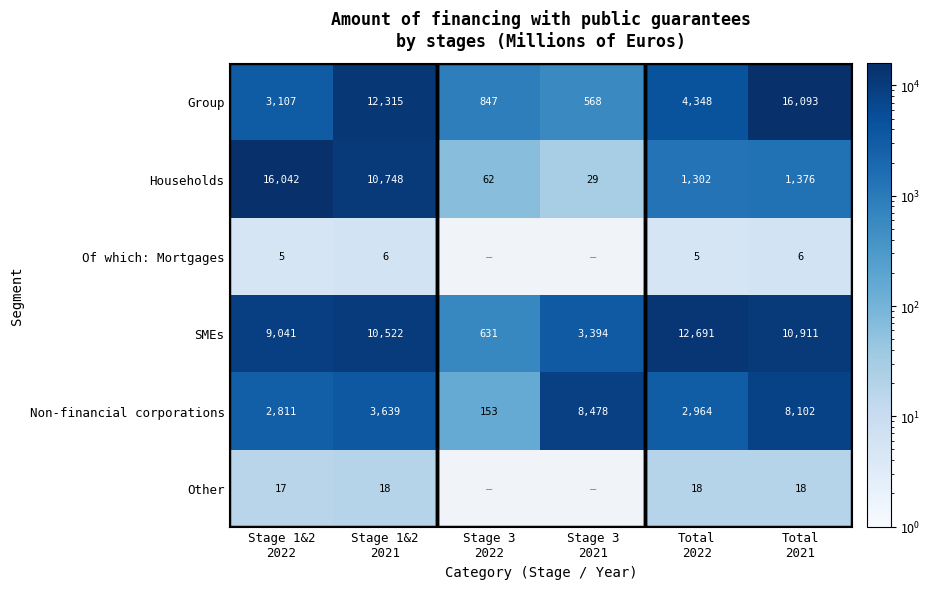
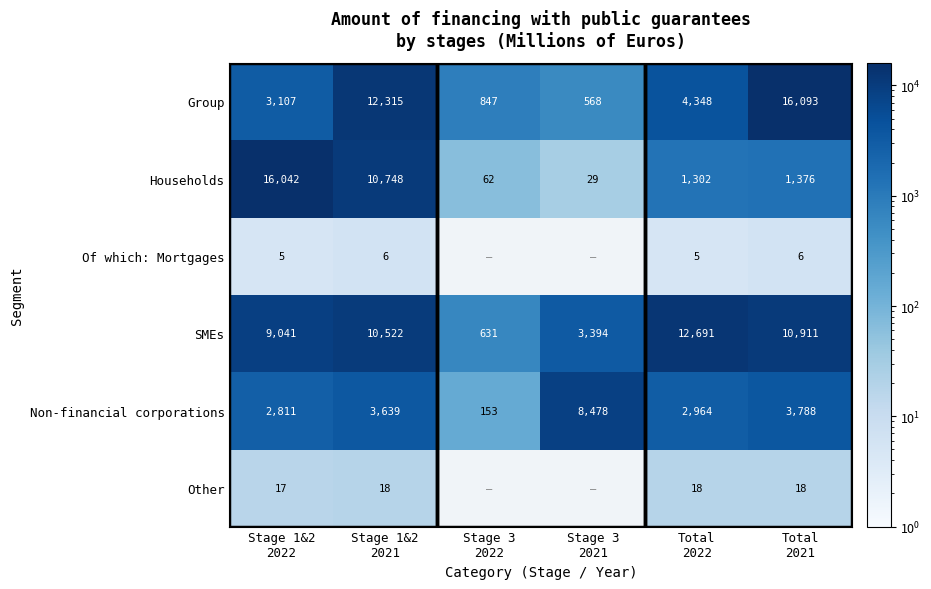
Non-financial corporations, Total 2021: 8,102 -> 3,788
